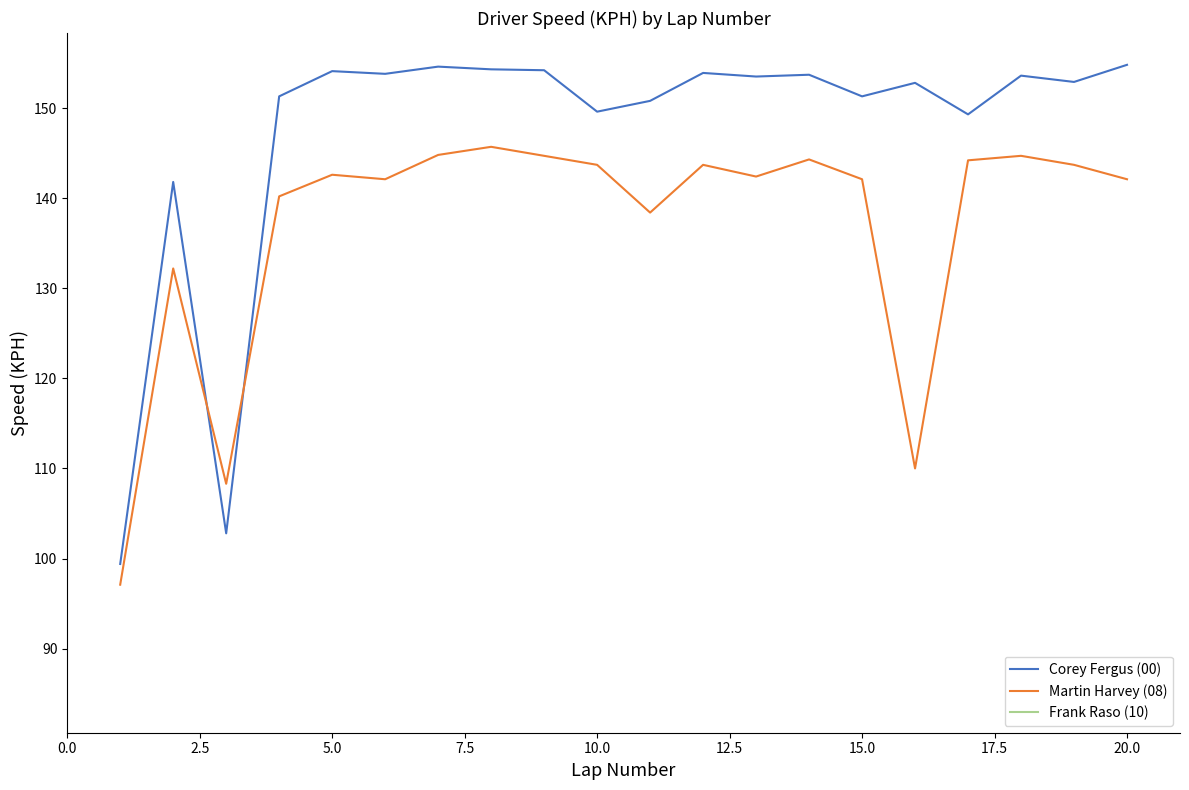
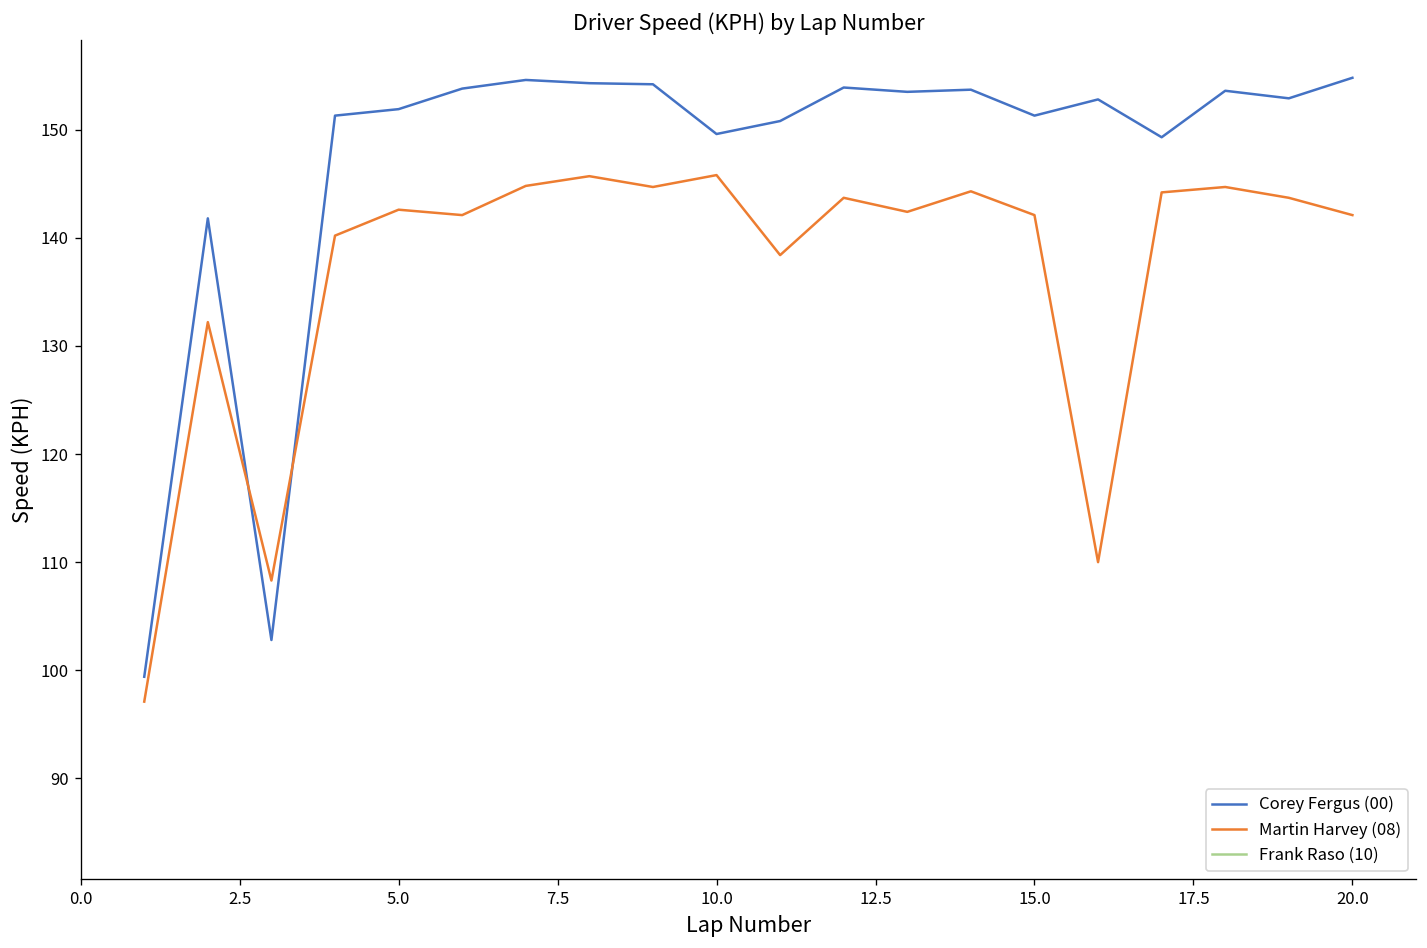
Corey Fergus (00), 5.0: 154 -> 152
Martin Harvey (08), 10.0: 144 -> 146
